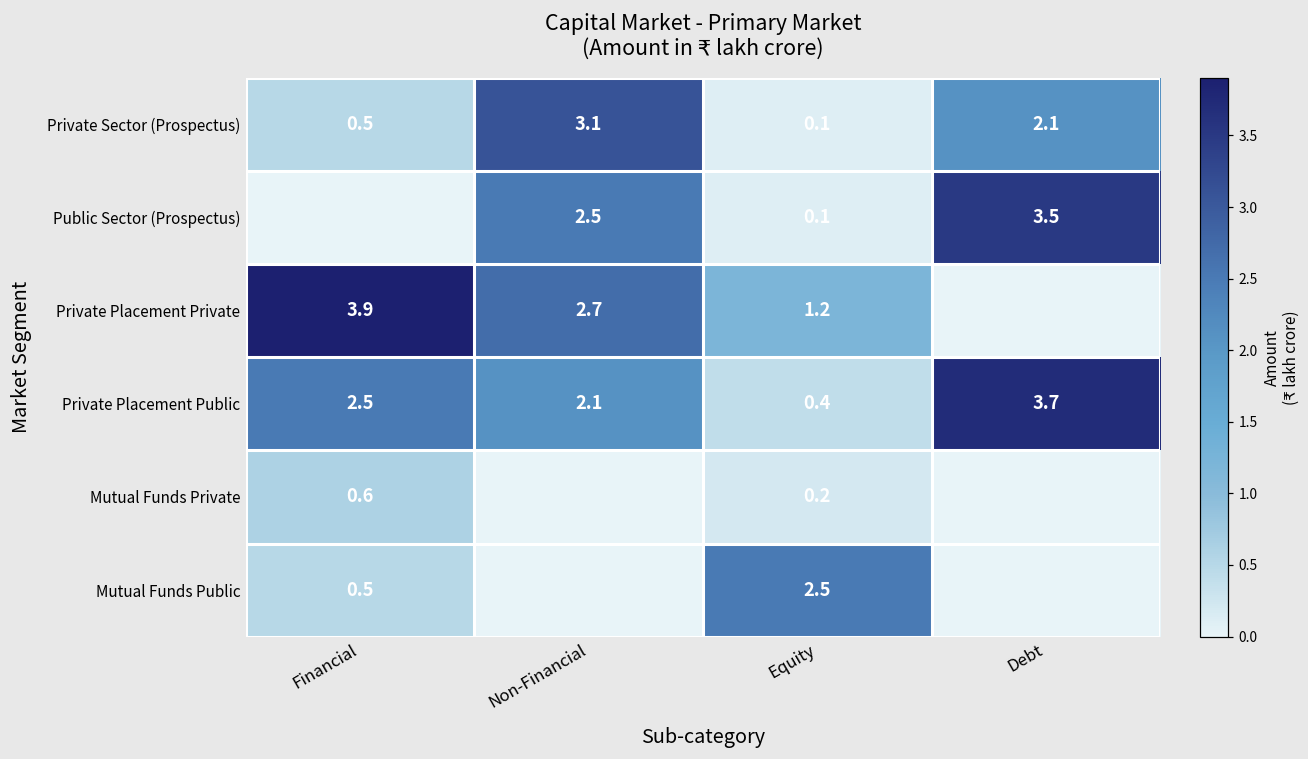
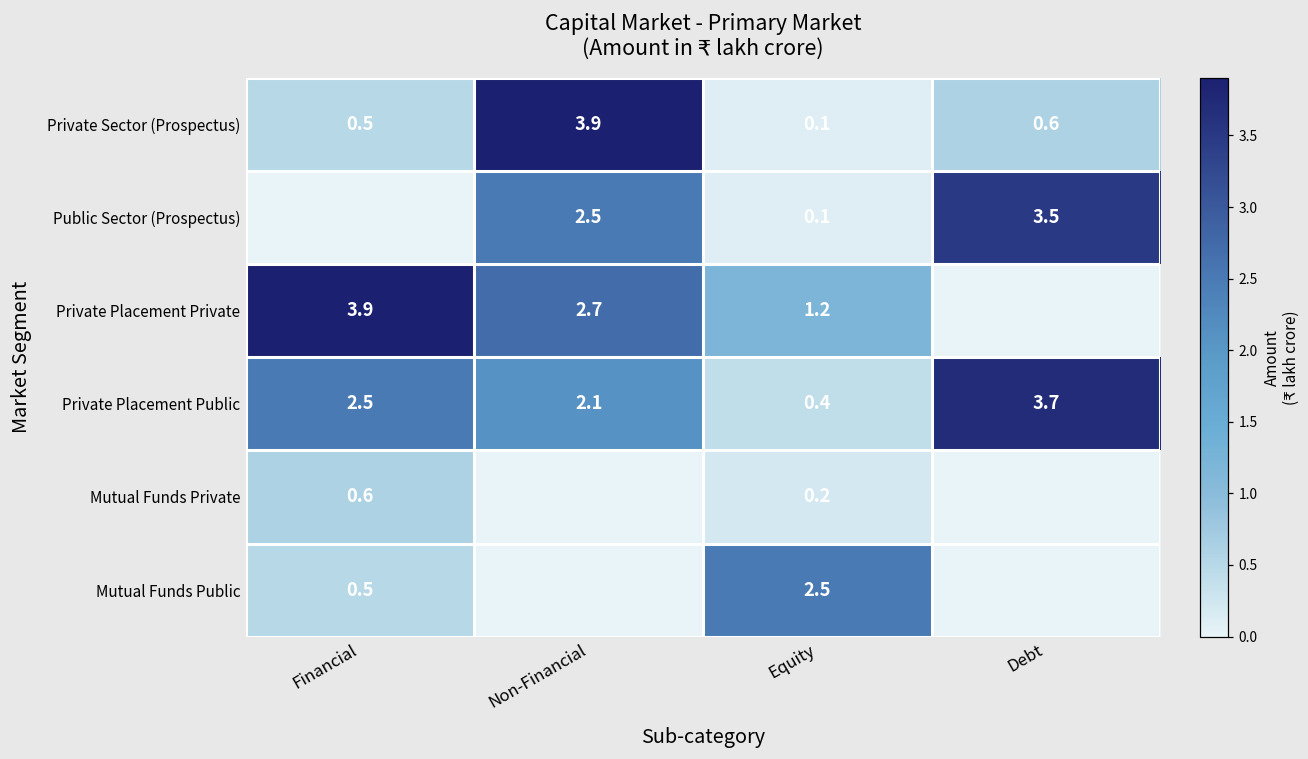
Private Sector (Prospectus), Non-Financial: 3.1 -> 3.9
Private Sector (Prospectus), Debt: 2.1 -> 0.6
